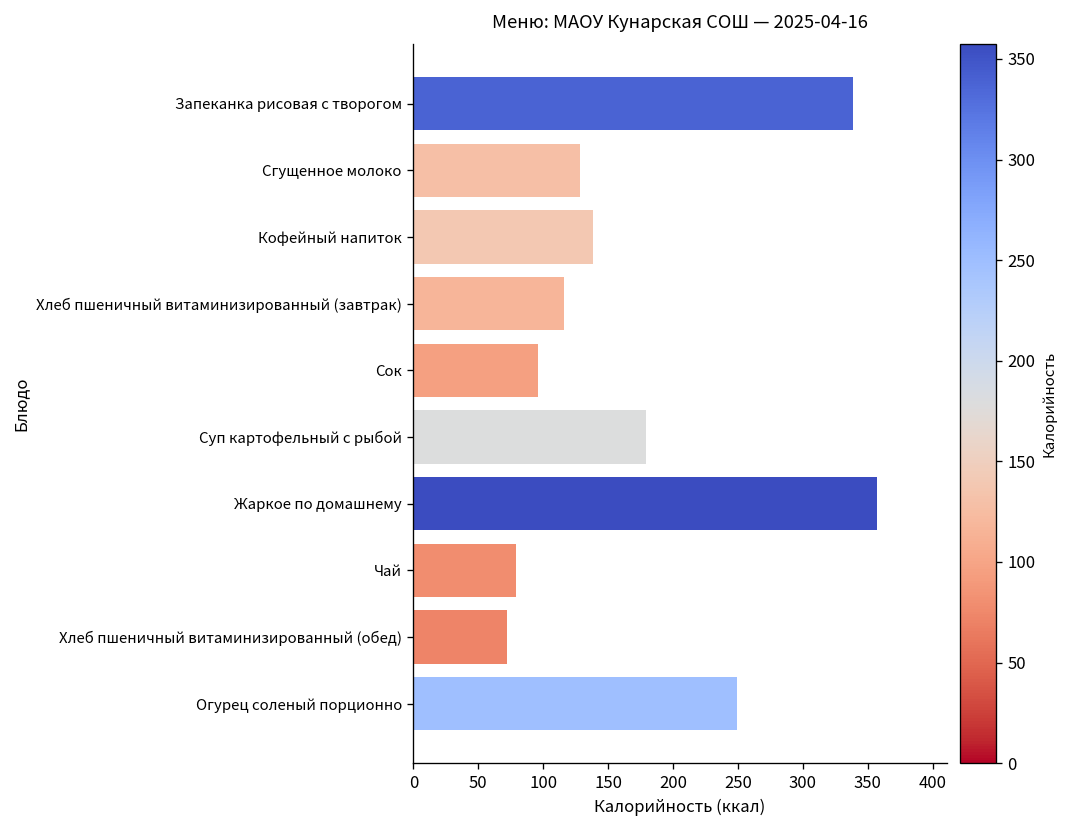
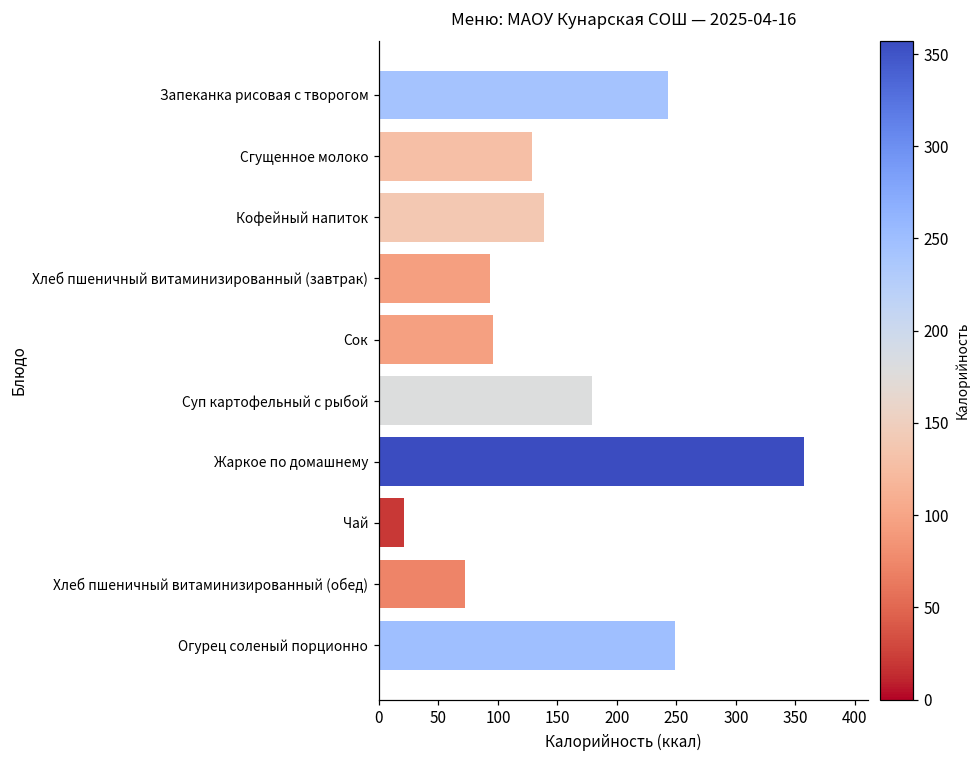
Запеканка рисовая с творогом: 339 -> 243
Хлеб пшеничный витаминизированный (завтрак): 116 -> 94
Чай: 79 -> 21
